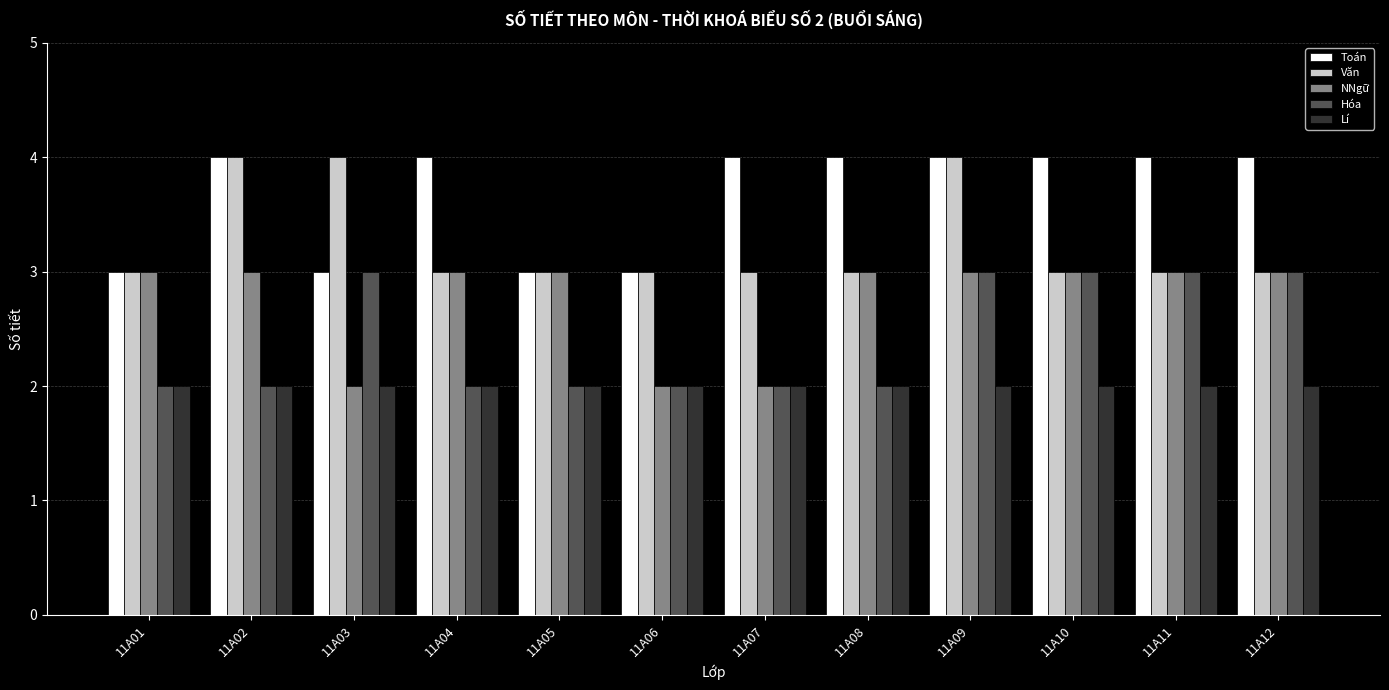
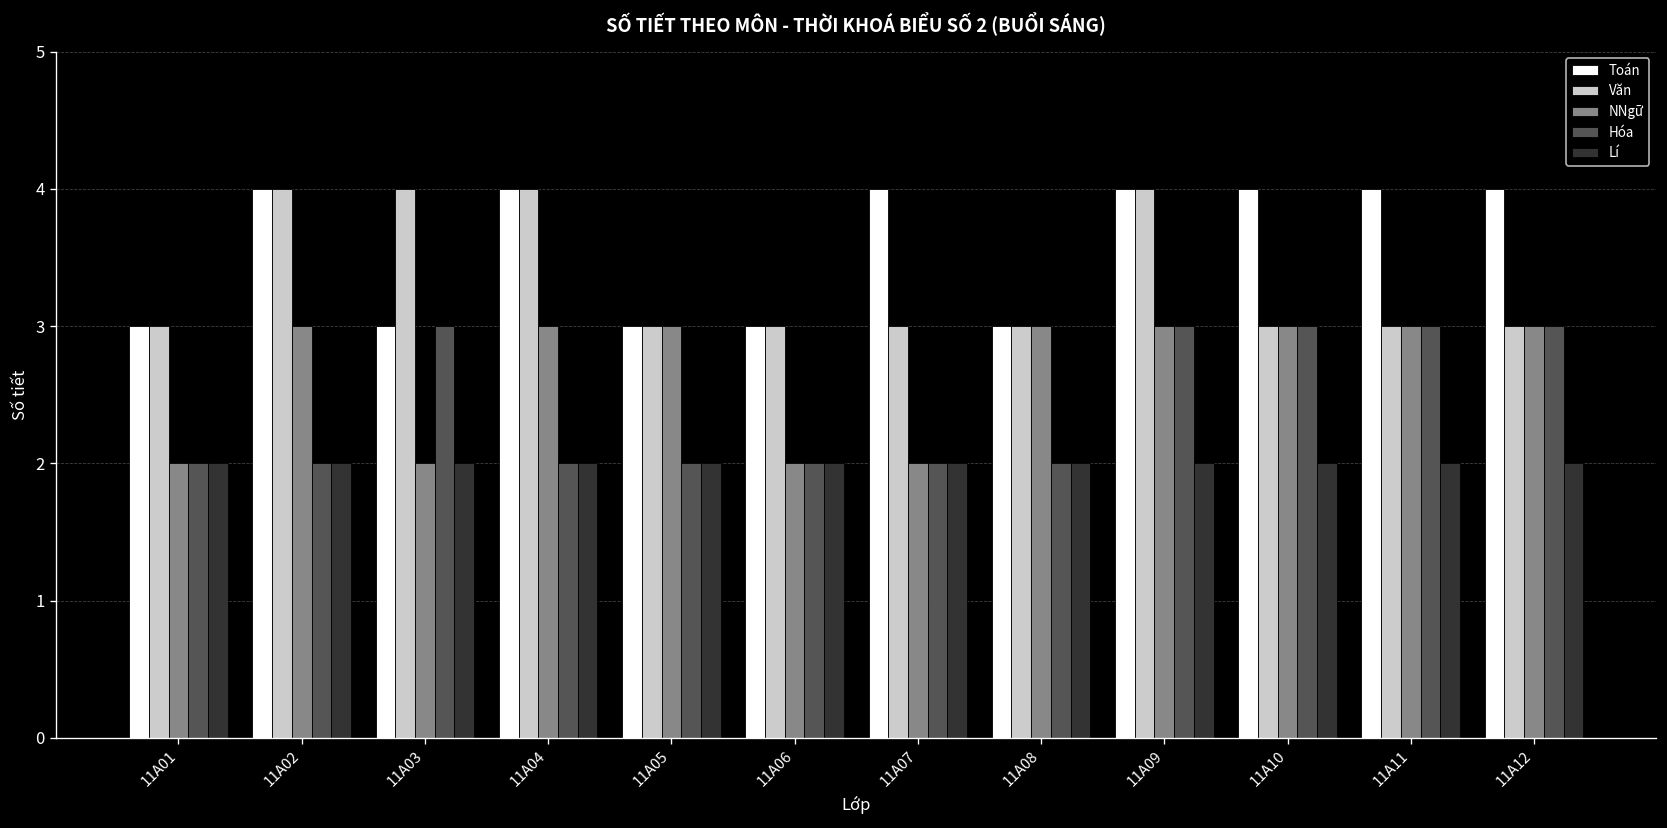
NNgữ, 11A01: 3 -> 2
Văn, 11A04: 3 -> 4
Toán, 11A08: 4 -> 3
